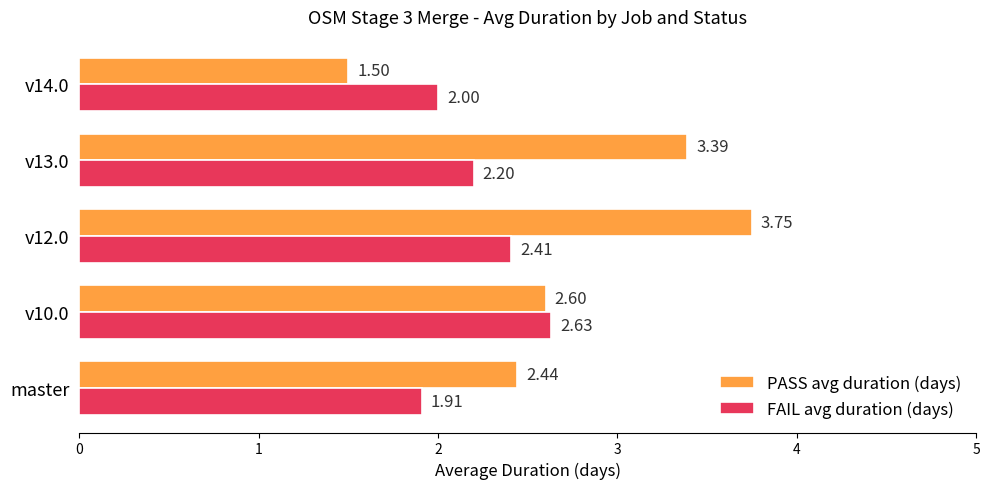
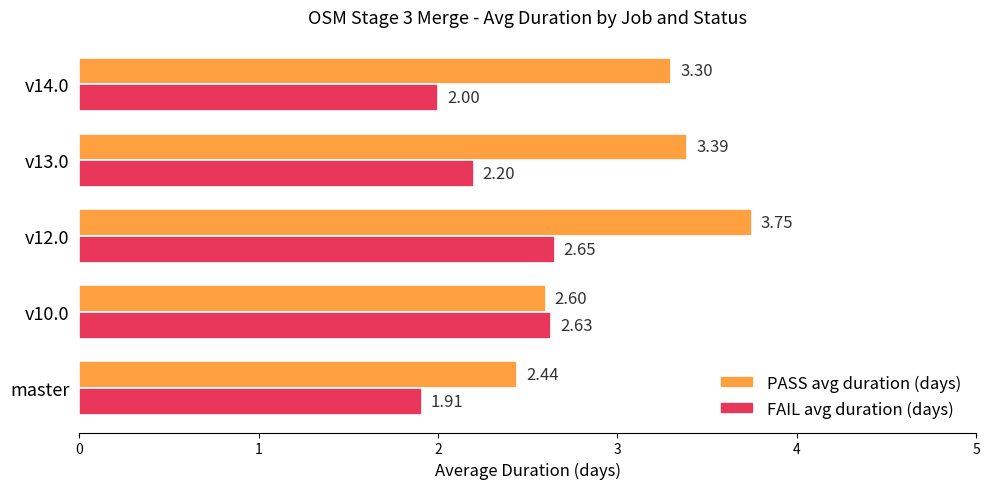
PASS avg duration (days), v14.0: 1.50 -> 3.30
FAIL avg duration (days), v12.0: 2.41 -> 2.65
